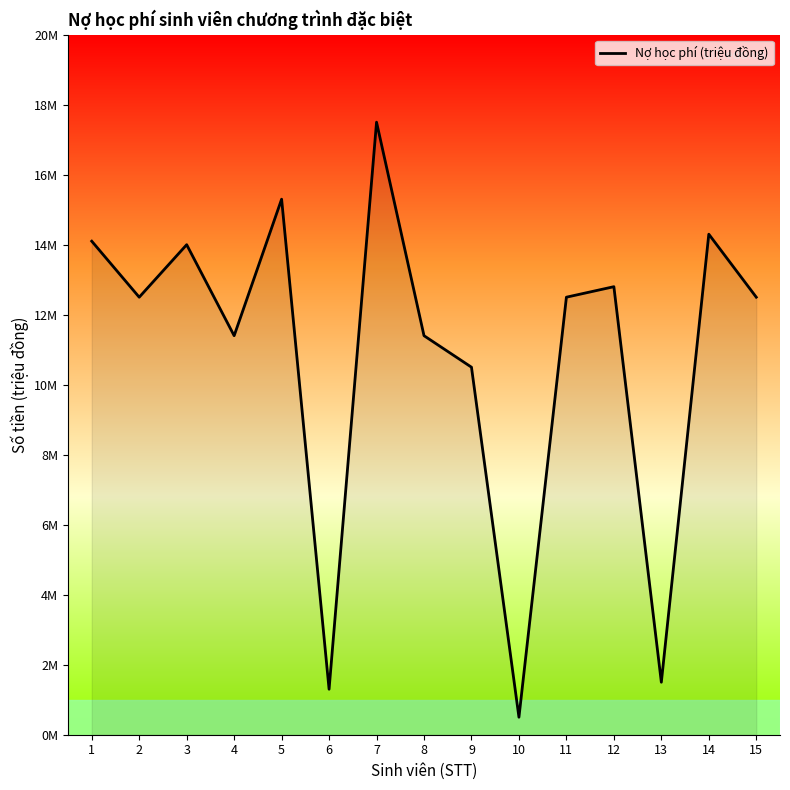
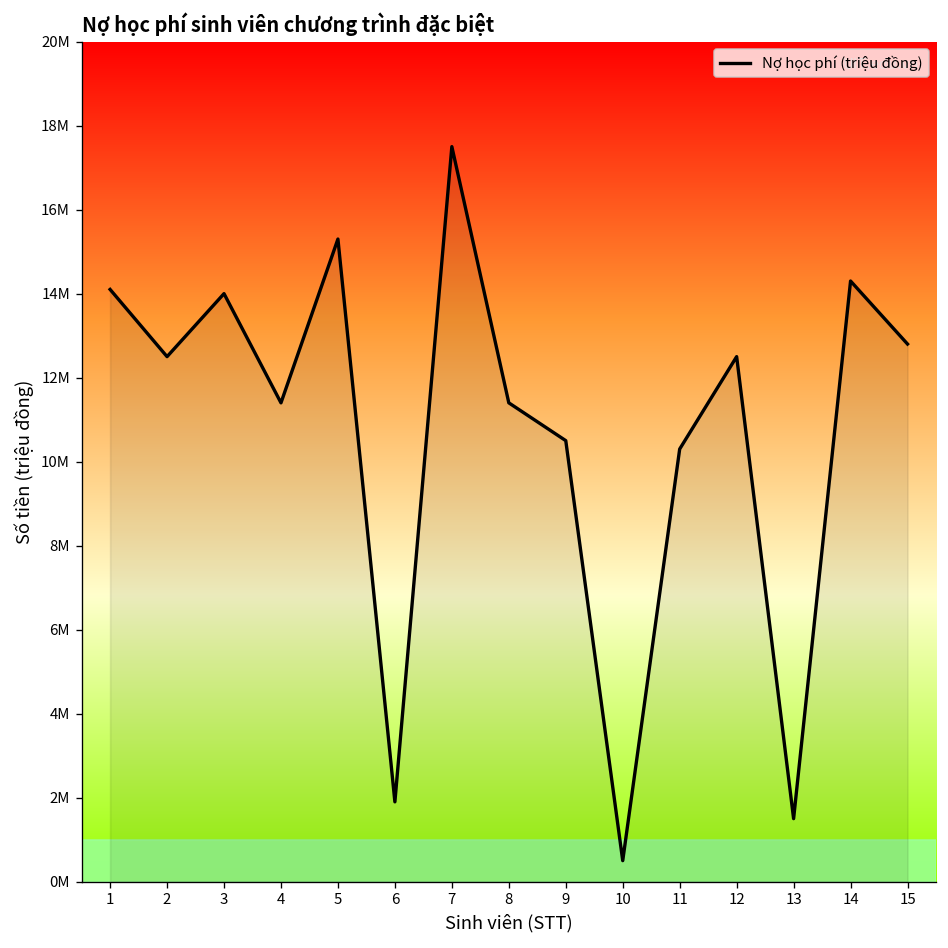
6: 1300000 -> 1900000
11: 12500000 -> 10300000
12: 12800000 -> 12500000
15: 12500000 -> 12800000
